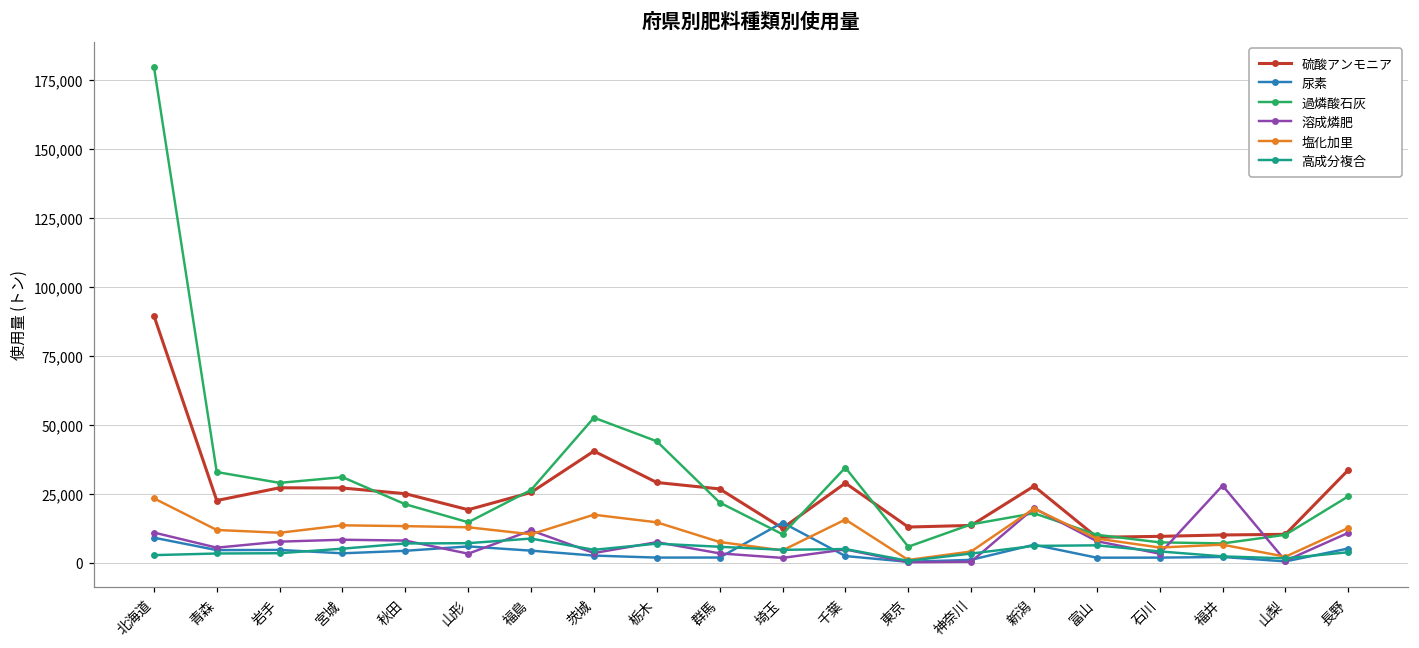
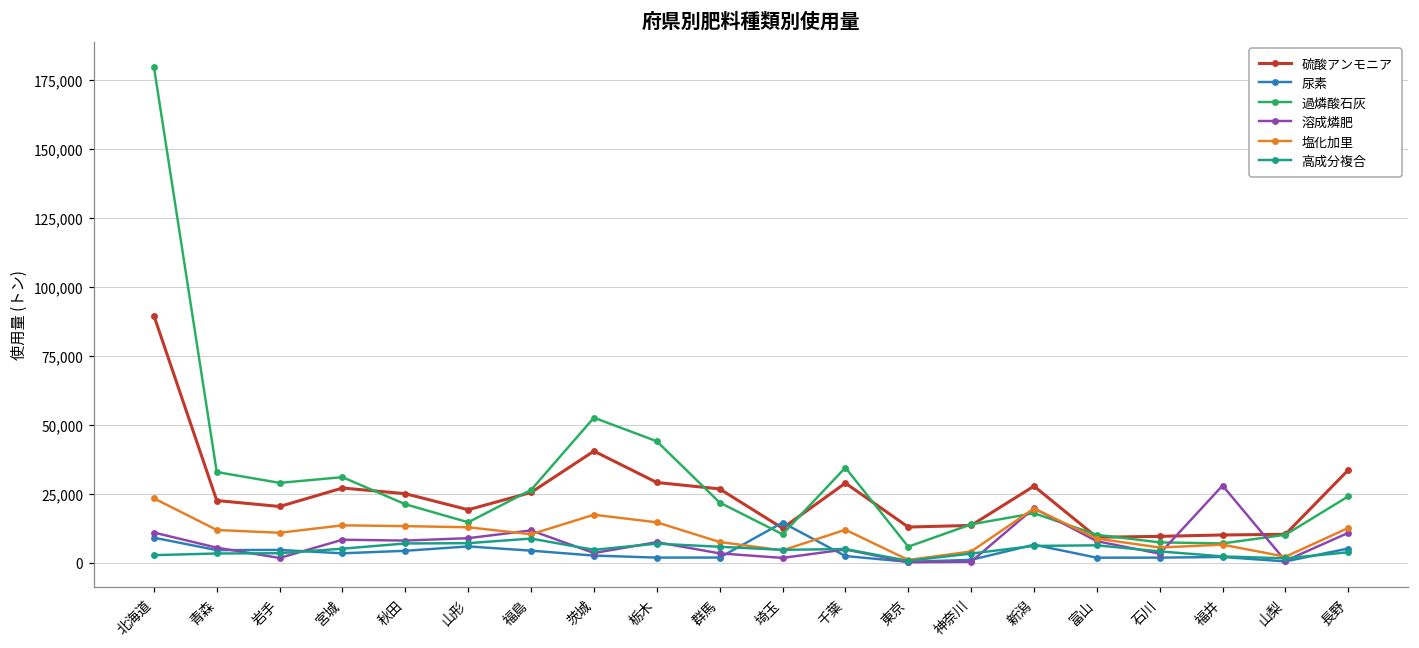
硫酸アンモニア, 岩手: 27,000 -> 20,000
溶成燐肥, 岩手: 8,000 -> 2,000
溶成燐肥, 山形: 3,000 -> 9,000
塩化加里, 千葉: 16,000 -> 12,000
